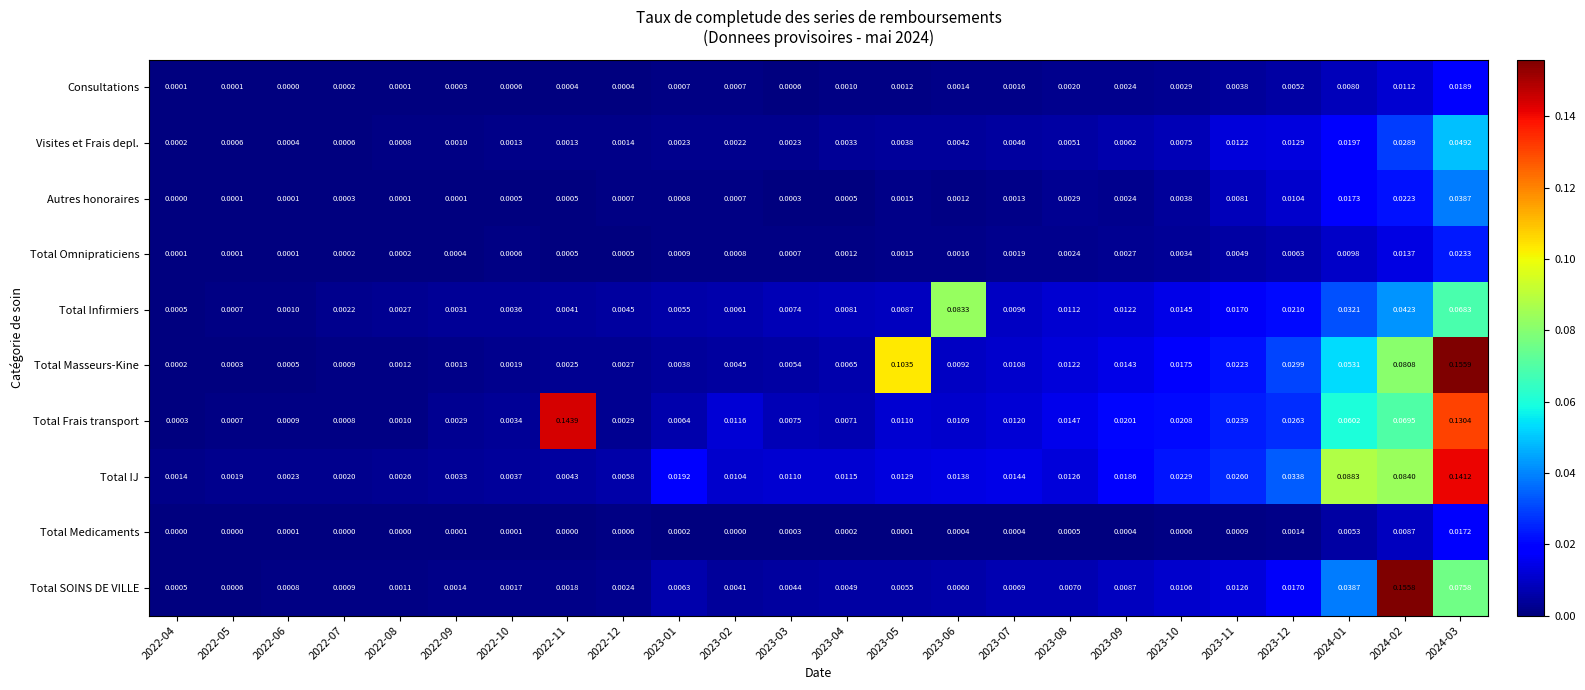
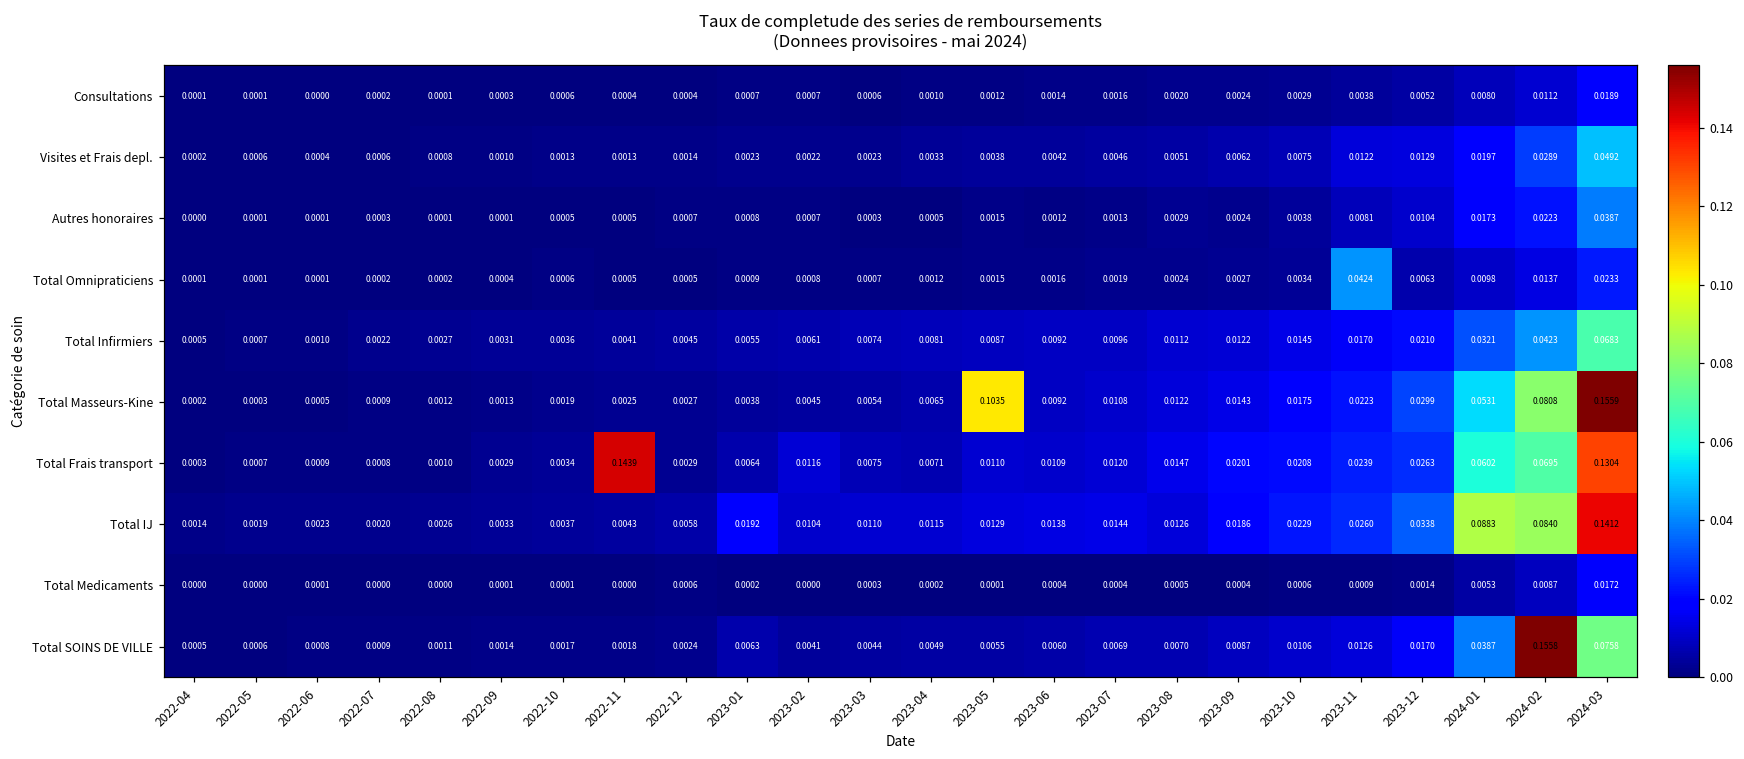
Total Omnipraticiens, 2023-11: 0.0049 -> 0.0424
Total Infirmiers, 2023-06: 0.0833 -> 0.0092
